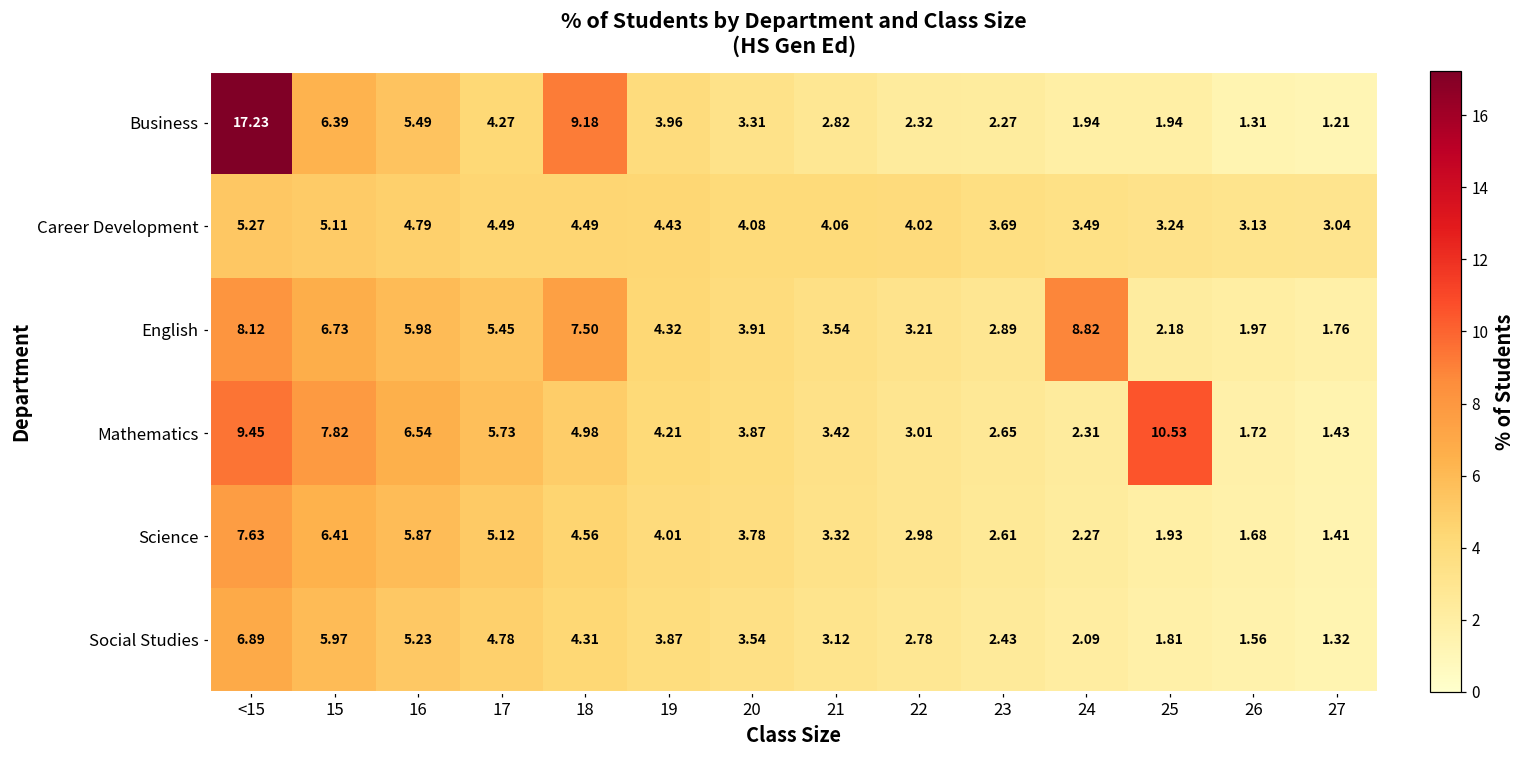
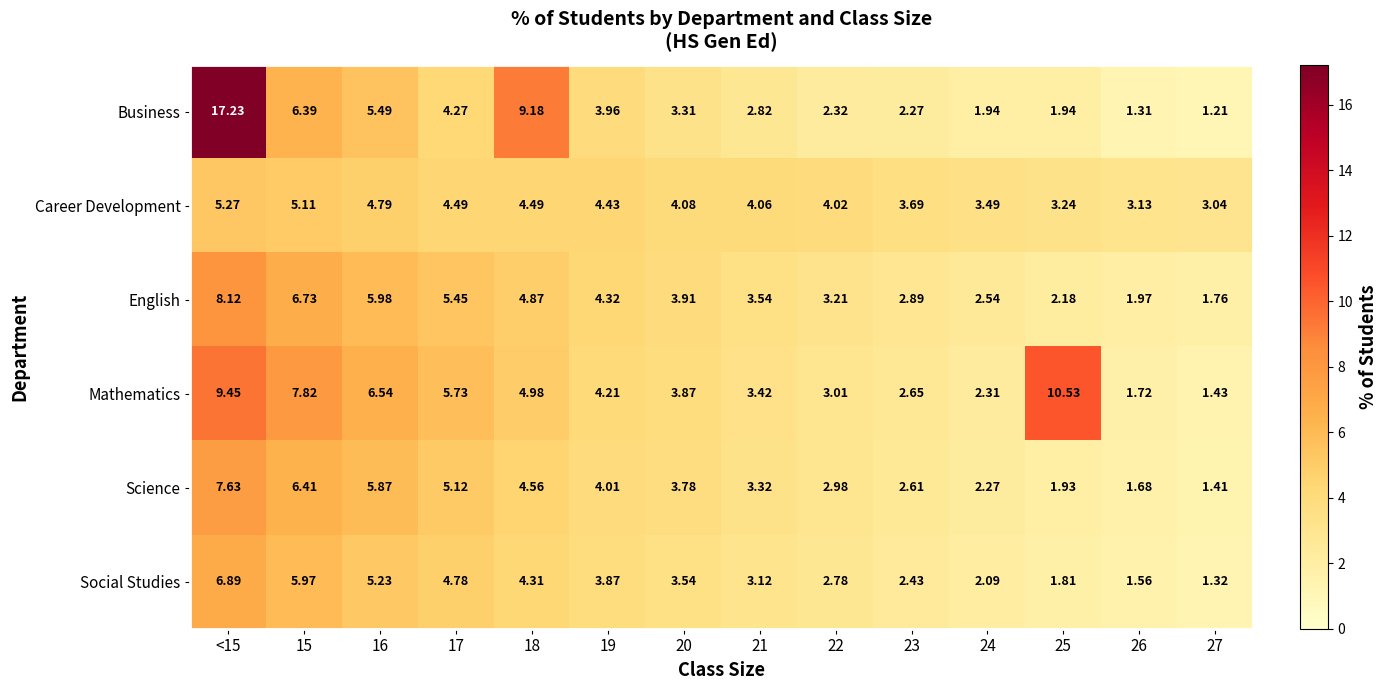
English, 18: 7.50 -> 4.87
English, 24: 8.82 -> 2.54
